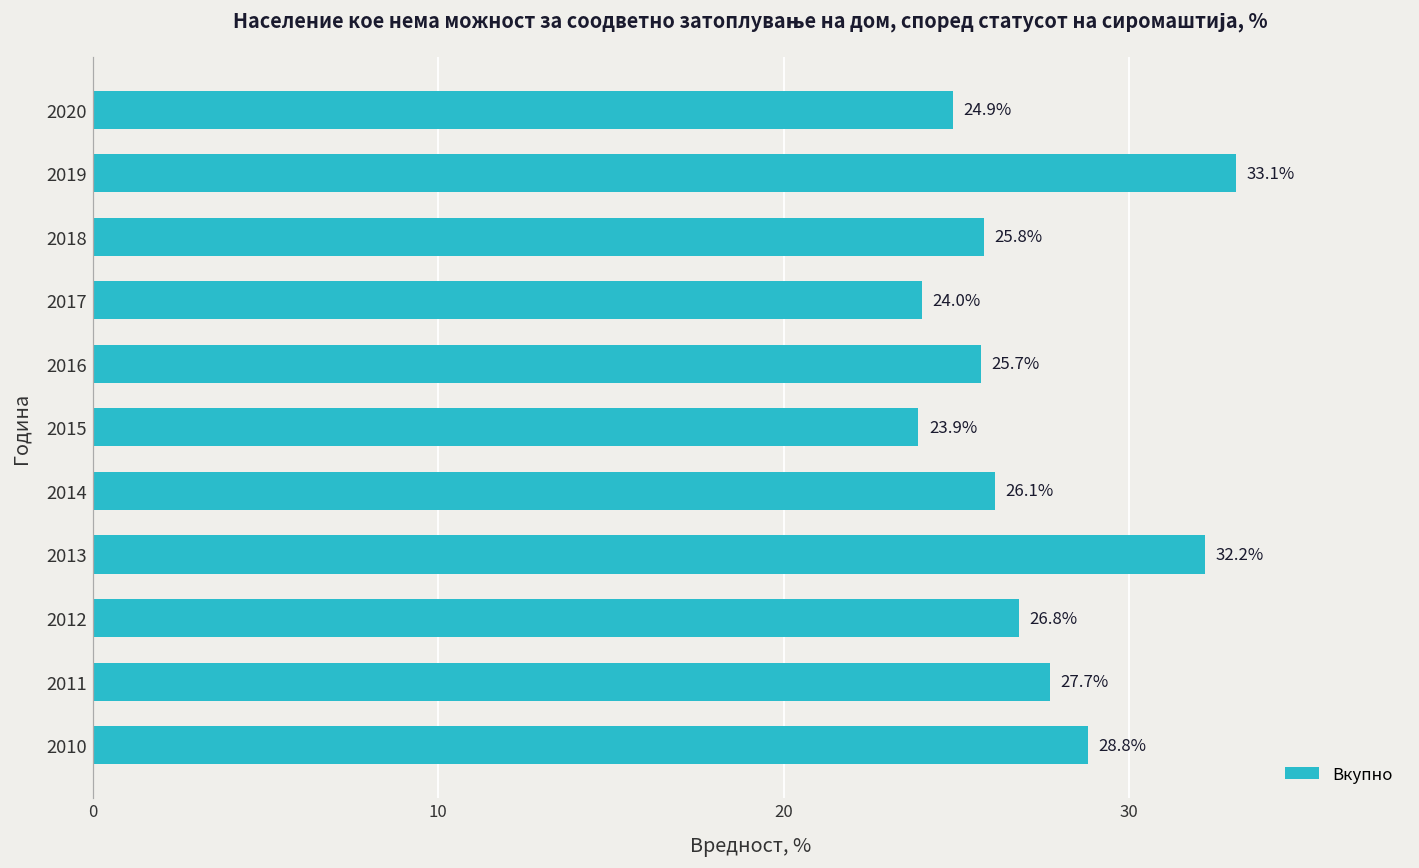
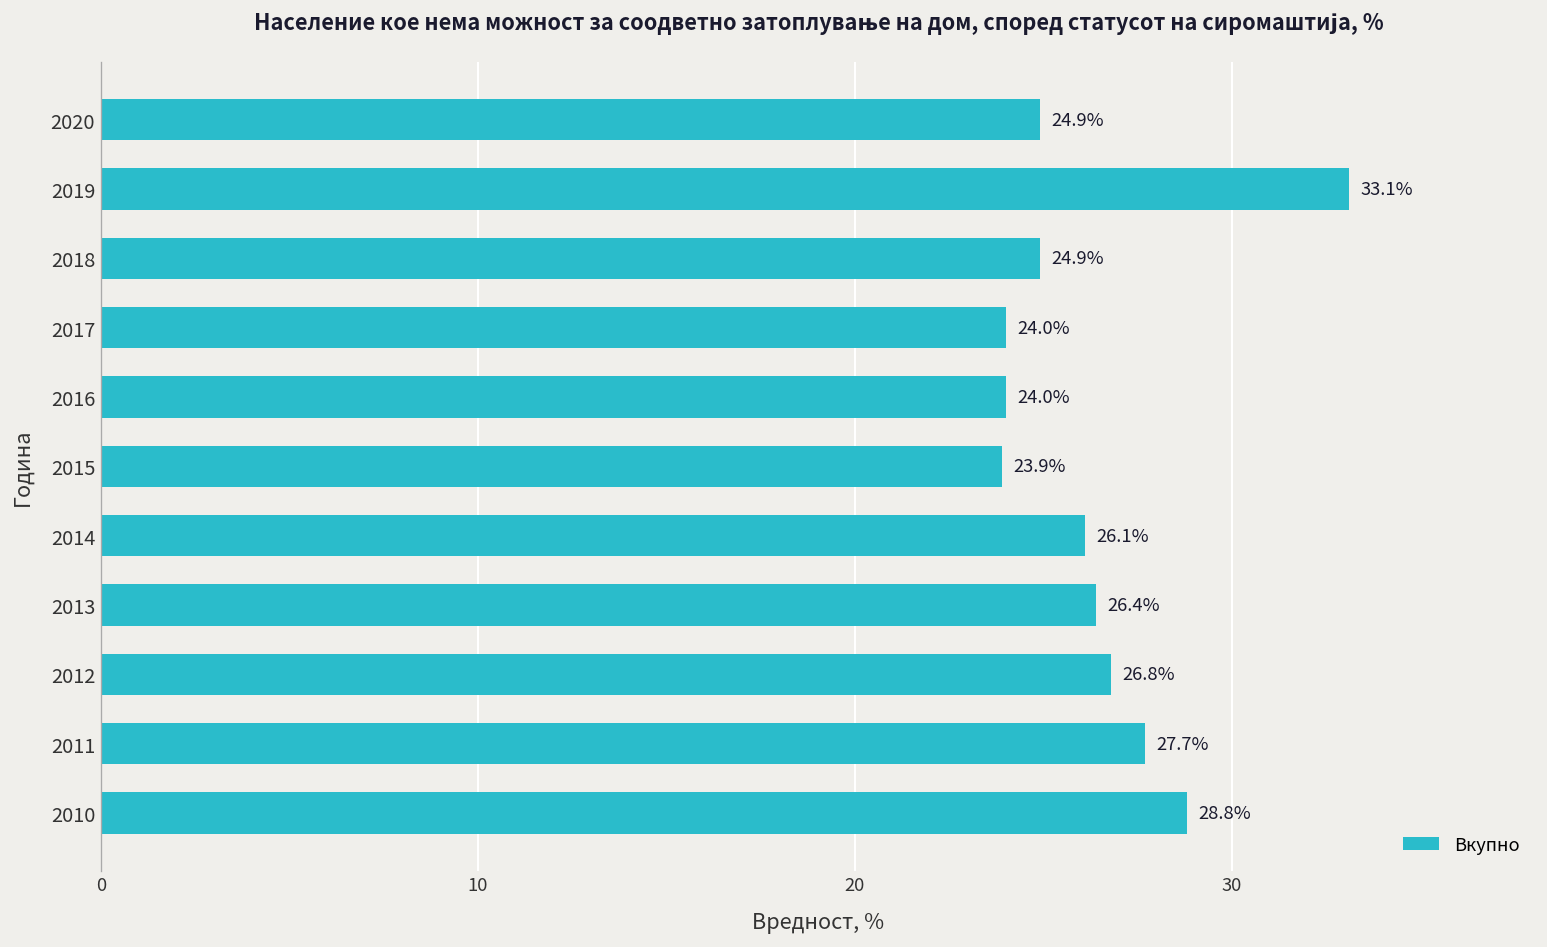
2018: 25.8% -> 24.9%
2016: 25.7% -> 24.0%
2013: 32.2% -> 26.4%
